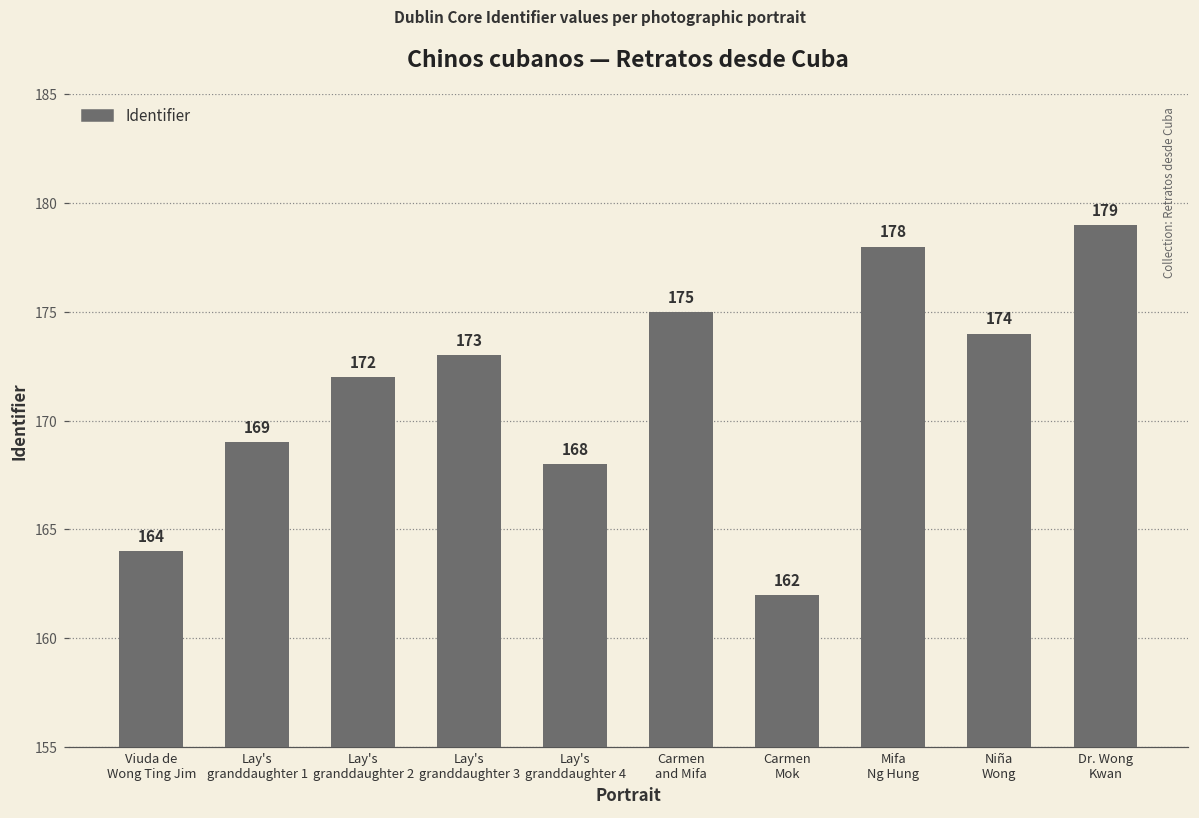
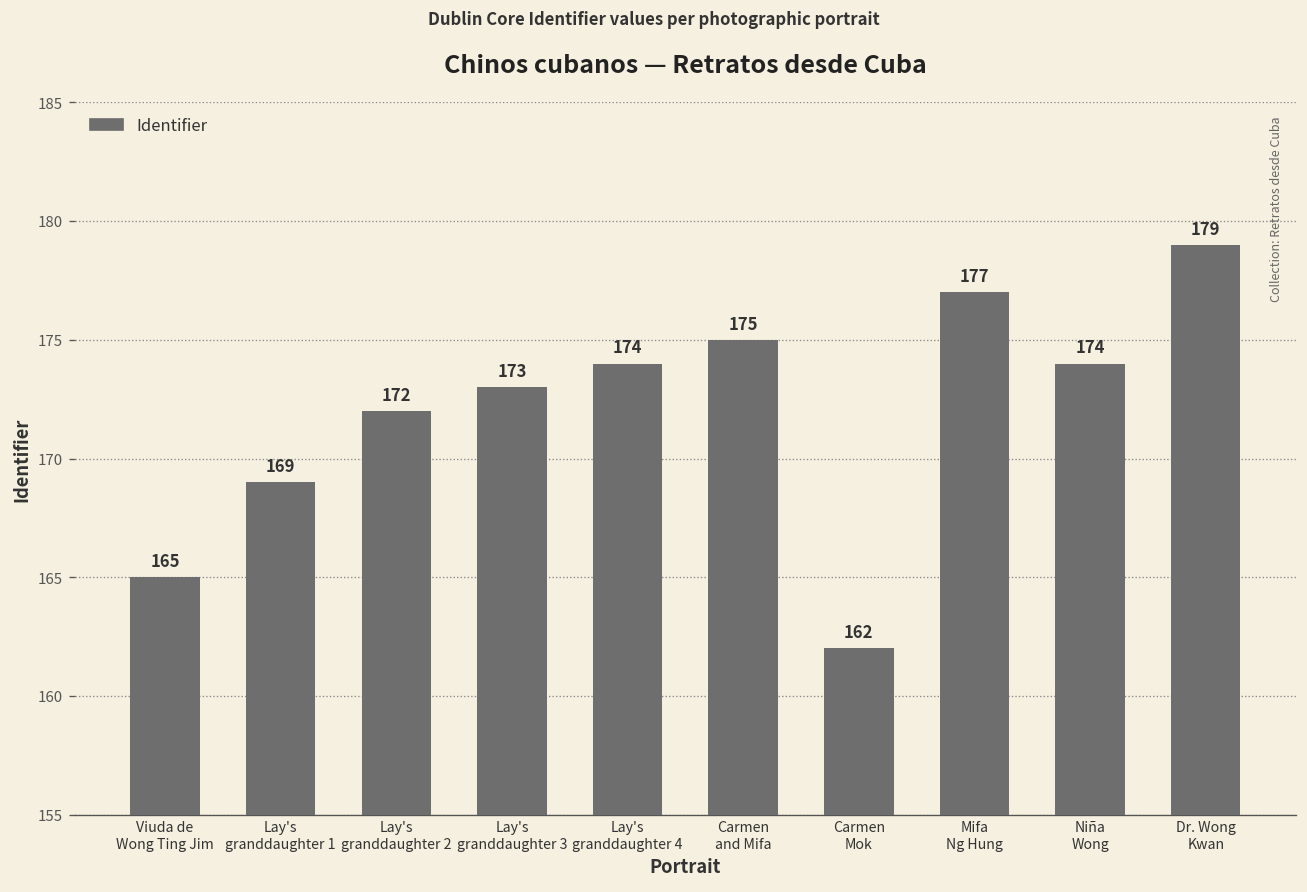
Viuda de Wong Ting Jim: 164 -> 165
Lay's granddaughter 4: 168 -> 174
Mifa Ng Hung: 178 -> 177
